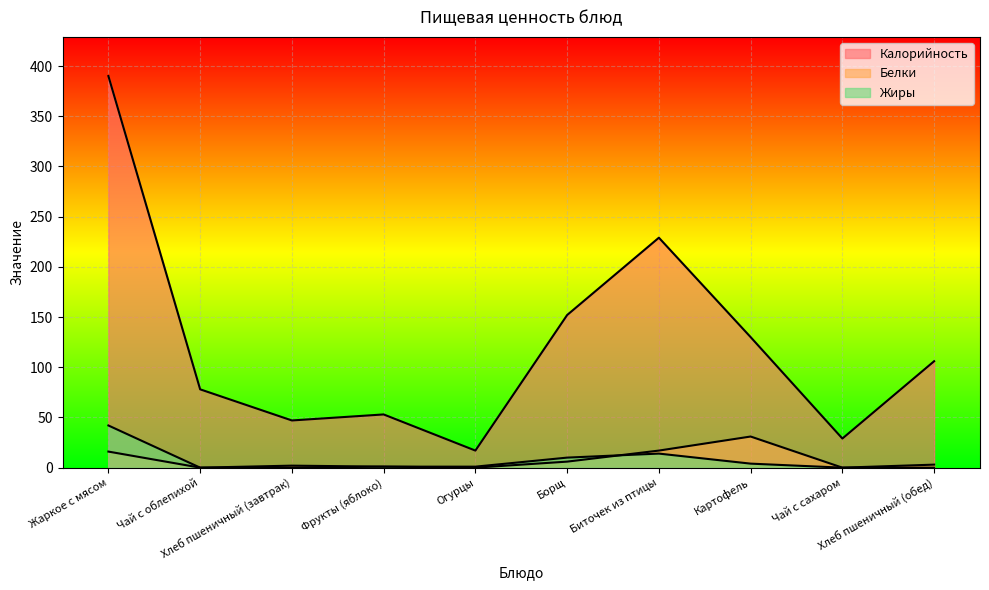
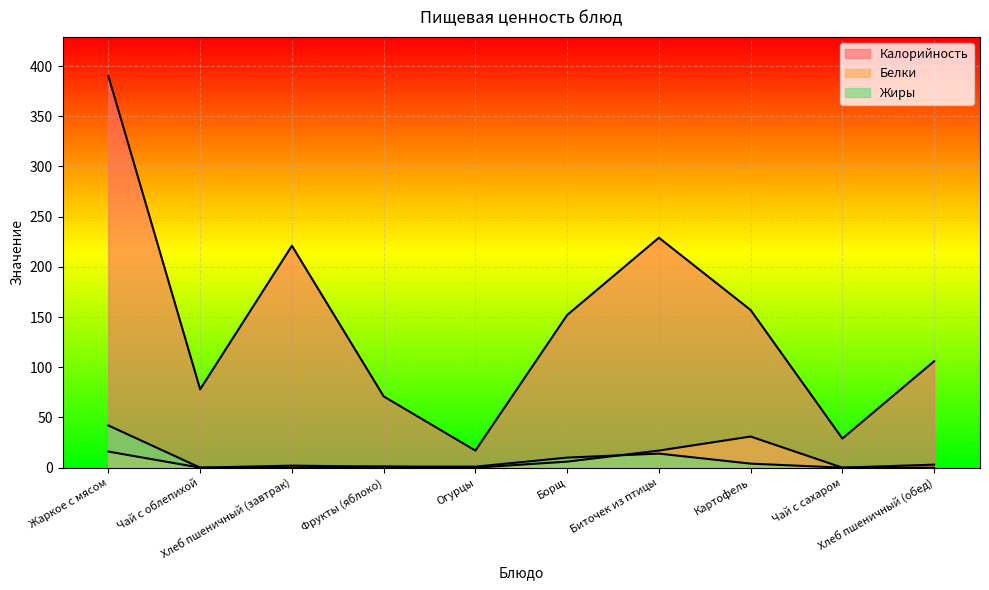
Калорийность, Хлеб пшеничный (завтрак): 47 -> 221
Калорийность, Фрукты (яблоко): 53 -> 71
Калорийность, Картофель: 130 -> 157
